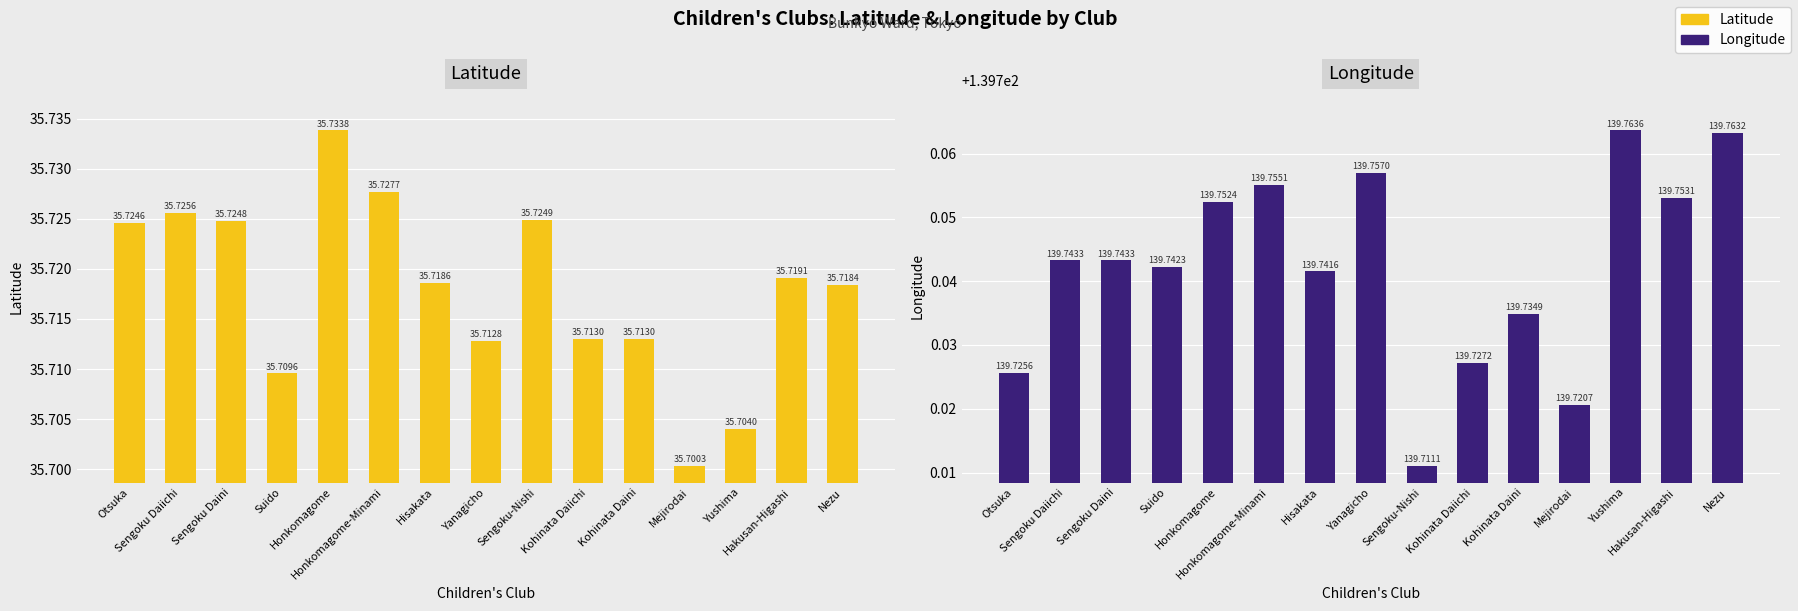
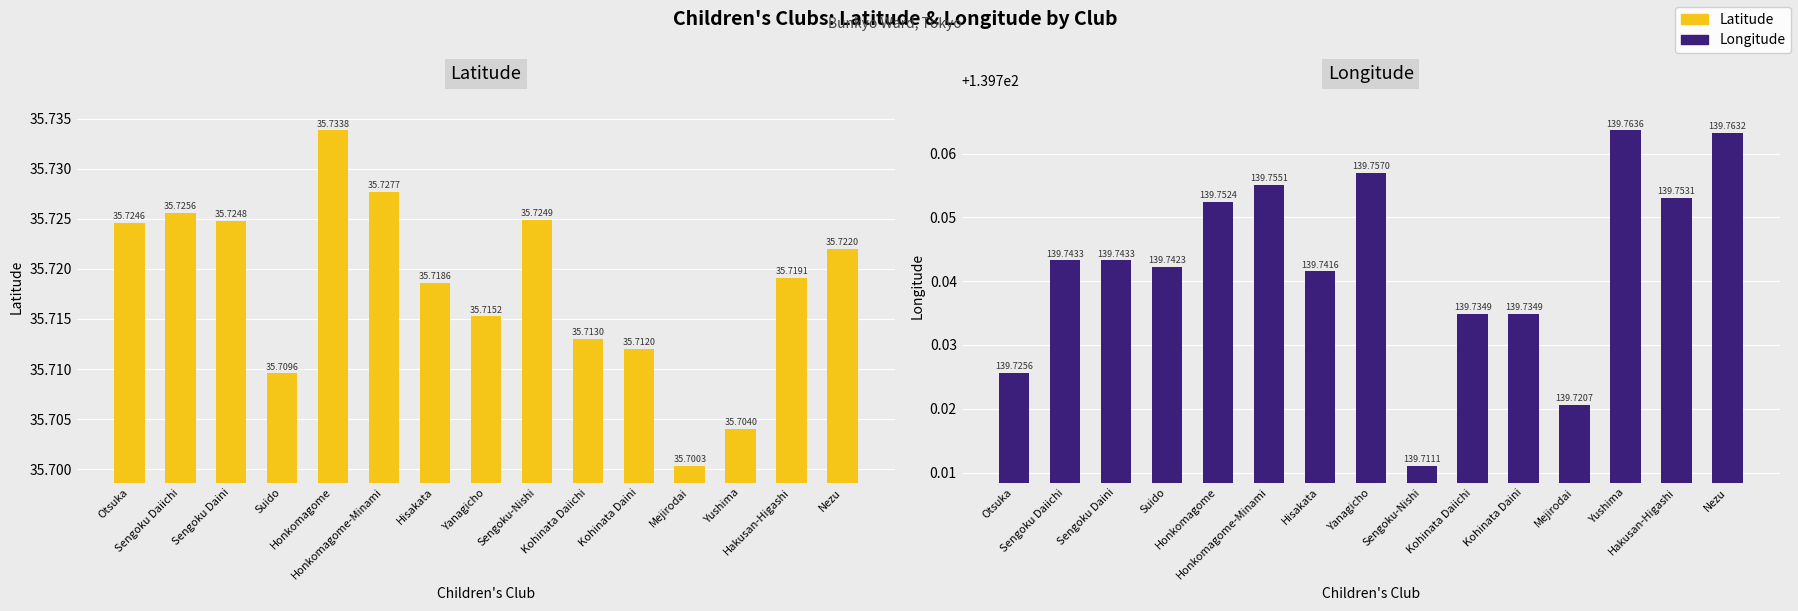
Latitude, Yanagicho: 35.7128 -> 35.7152
Latitude, Kohinata Daini: 35.7130 -> 35.7120
Latitude, Nezu: 35.7184 -> 35.7220
Longitude, Kohinata Daiichi: 139.7272 -> 139.7349
